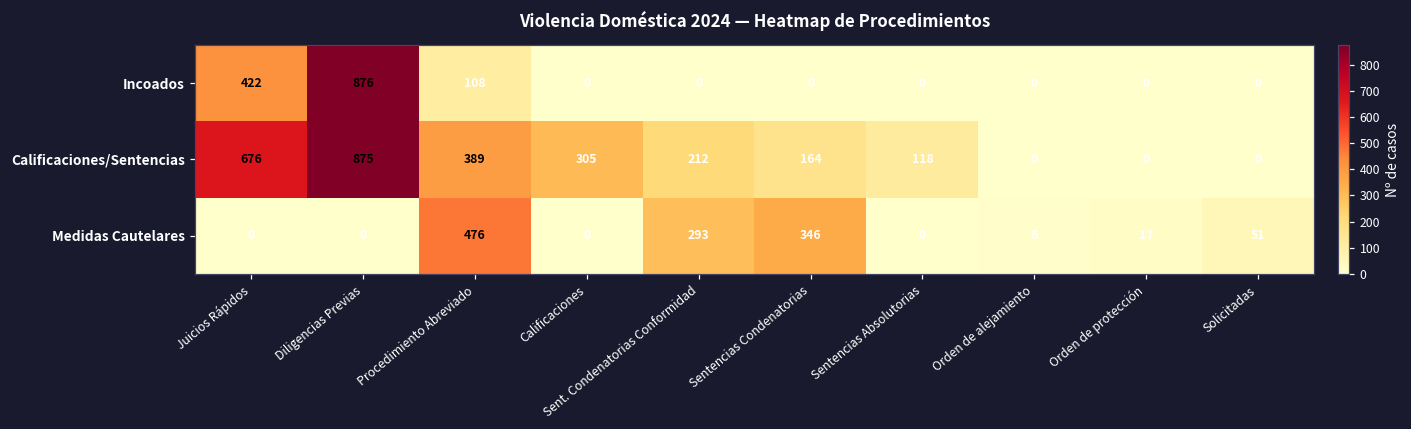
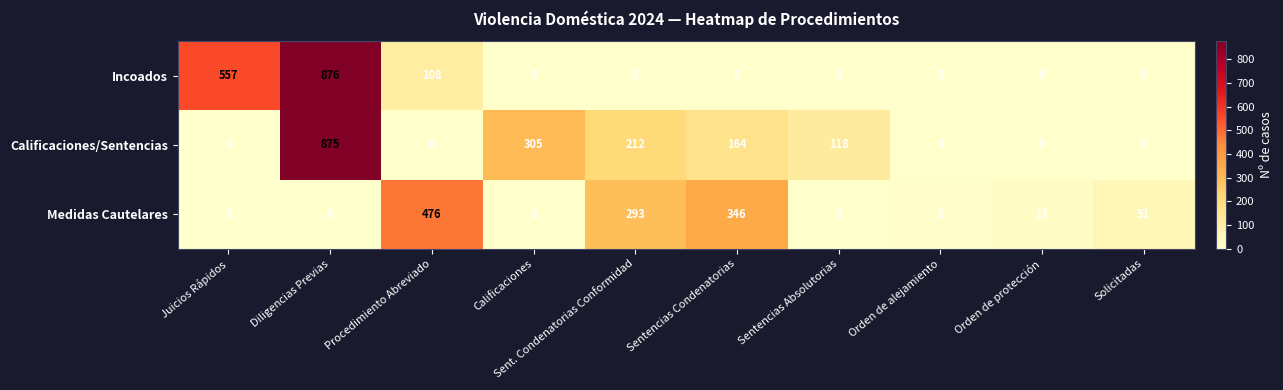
Incoados, Juicios Rápidos: 422 -> 557
Calificaciones/Sentencias, Juicios Rápidos: 676 -> 0
Calificaciones/Sentencias, Procedimiento Abreviado: 389 -> 0
